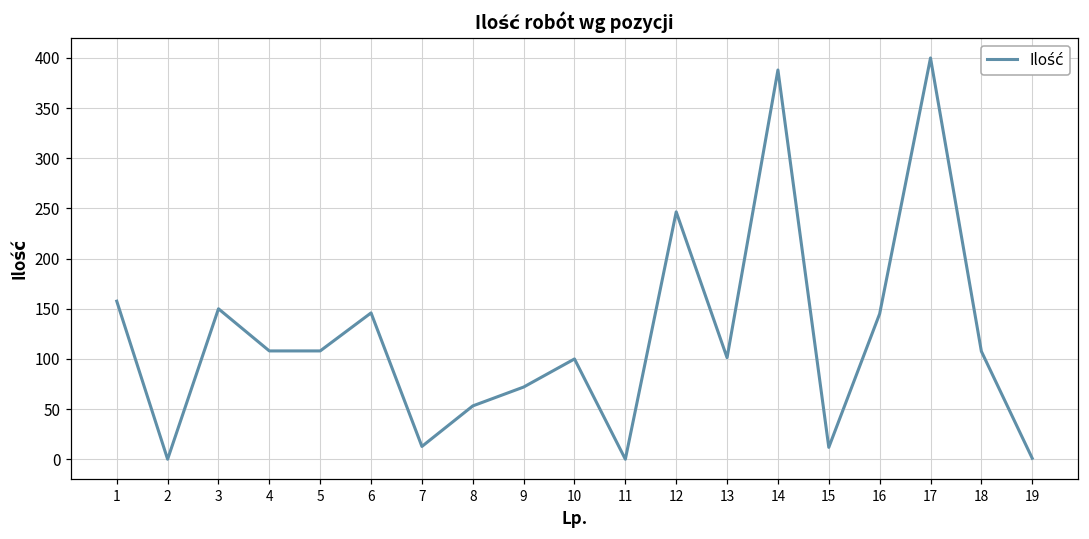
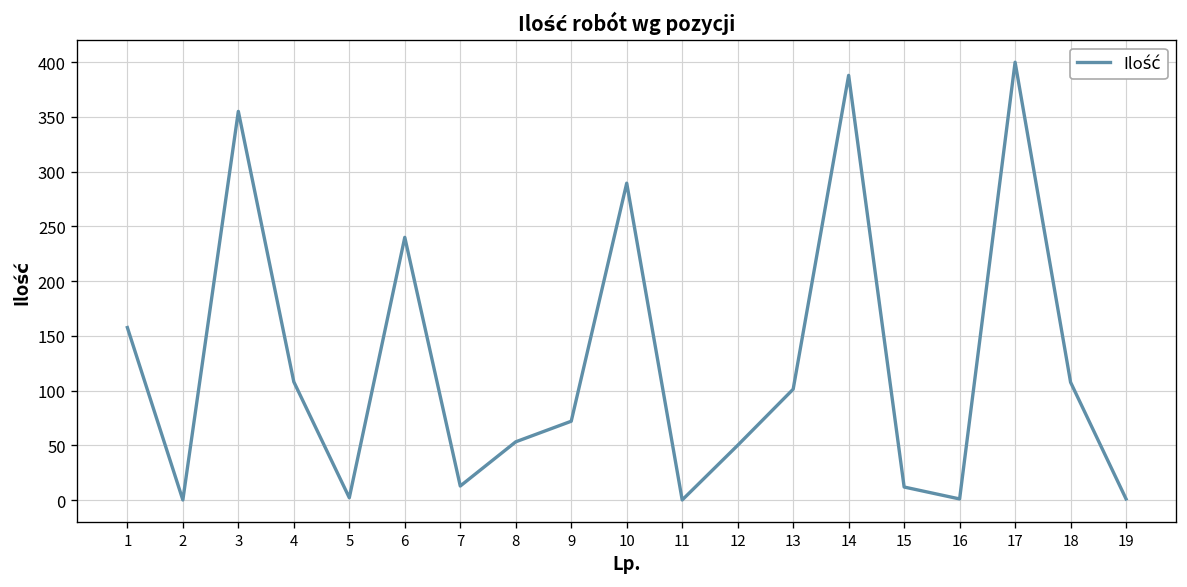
3: 150 -> 360
5: 110 -> 0
6: 150 -> 240
10: 100 -> 290
12: 250 -> 50
16: 150 -> 0
